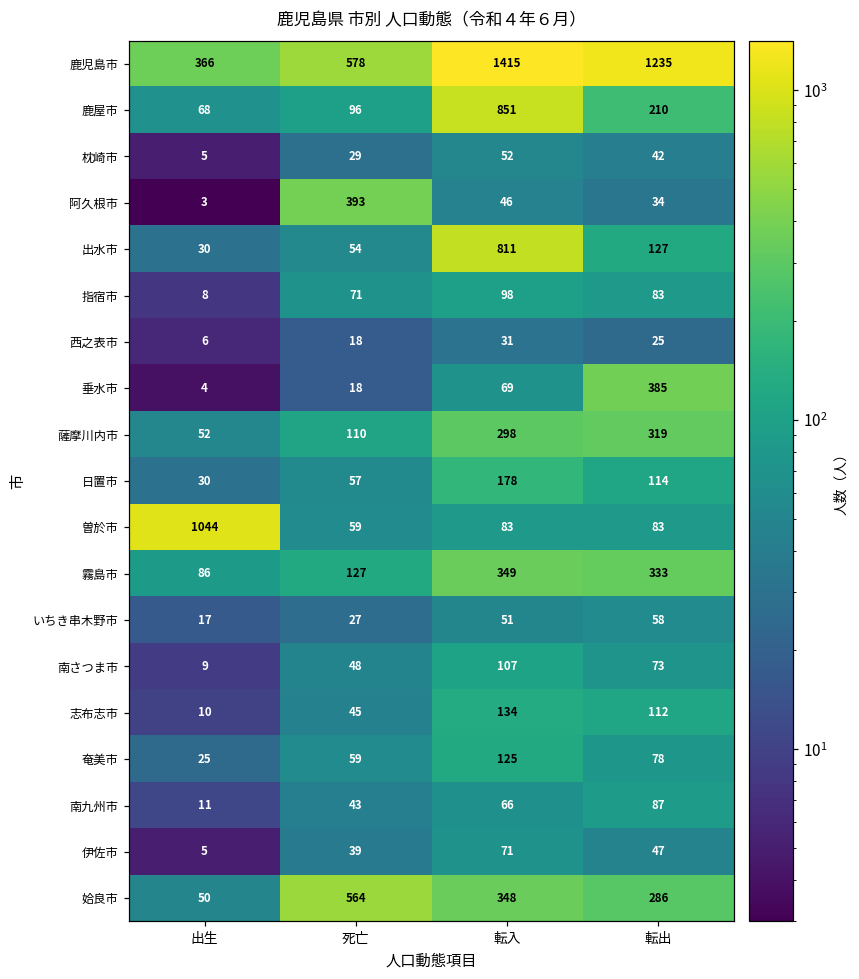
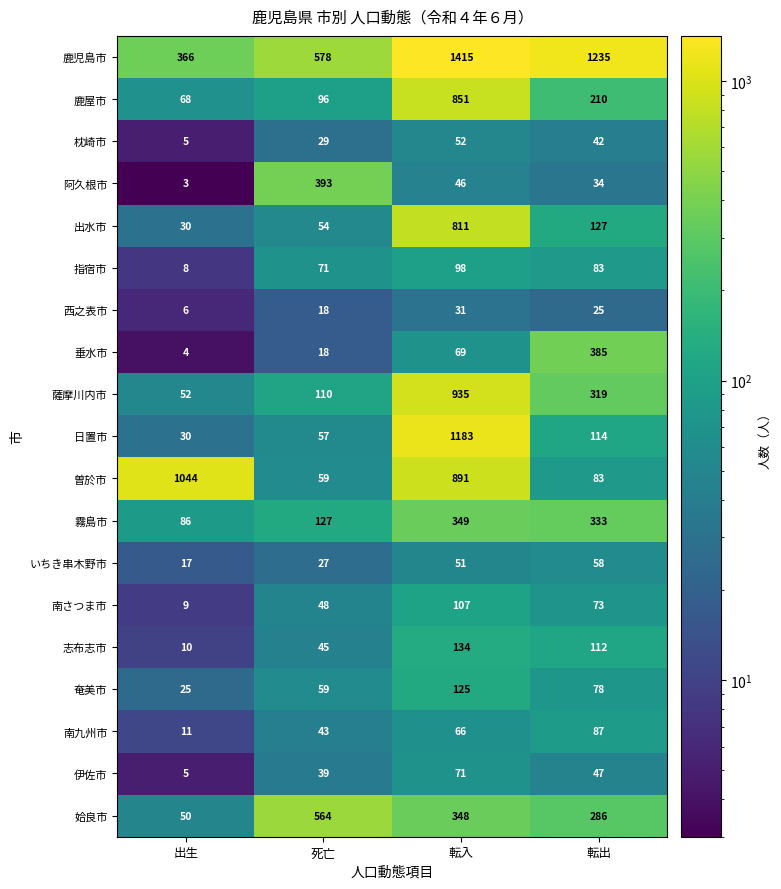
薩摩川内市, 転入: 298 -> 935
日置市, 転入: 178 -> 1183
曽於市, 転入: 83 -> 891
